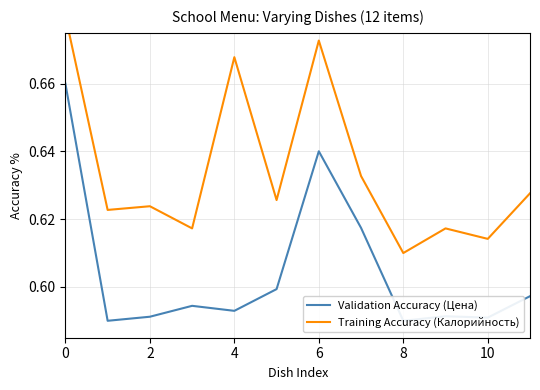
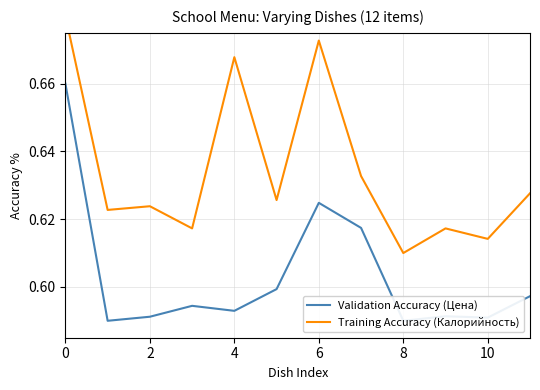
Validation Accuracy (Цена), 6: 0.640 -> 0.625
